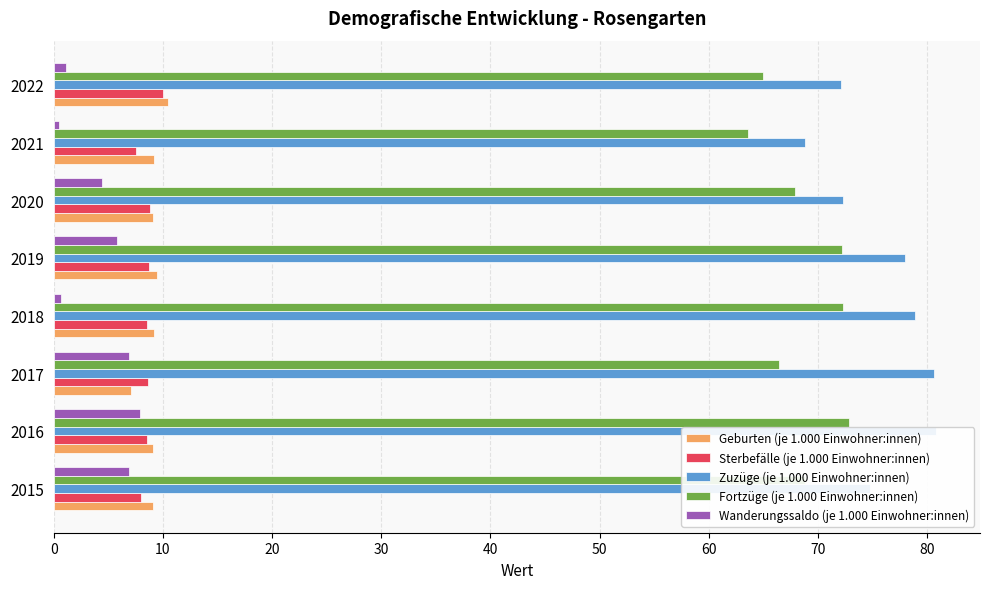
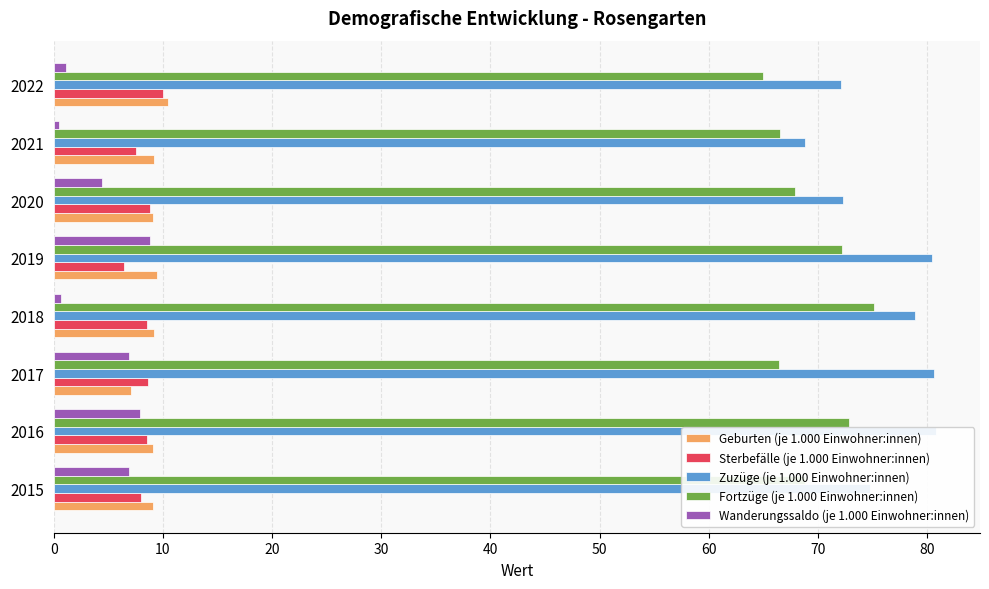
Fortzüge (je 1.000 Einwohner:innen), 2021: 63.6 -> 66.5
Wanderungssaldo (je 1.000 Einwohner:innen), 2019: 5.8 -> 8.8
Zuzüge (je 1.000 Einwohner:innen), 2019: 78.0 -> 80.4
Sterbefälle (je 1.000 Einwohner:innen), 2019: 8.7 -> 6.4
Fortzüge (je 1.000 Einwohner:innen), 2018: 72.3 -> 75.1
